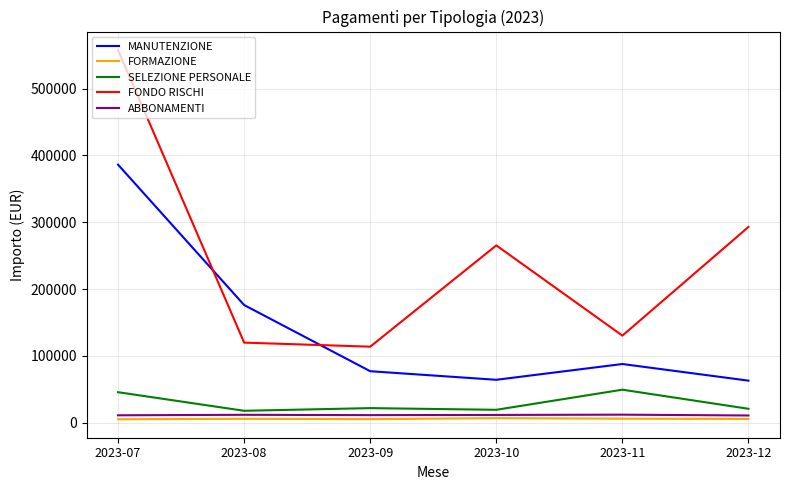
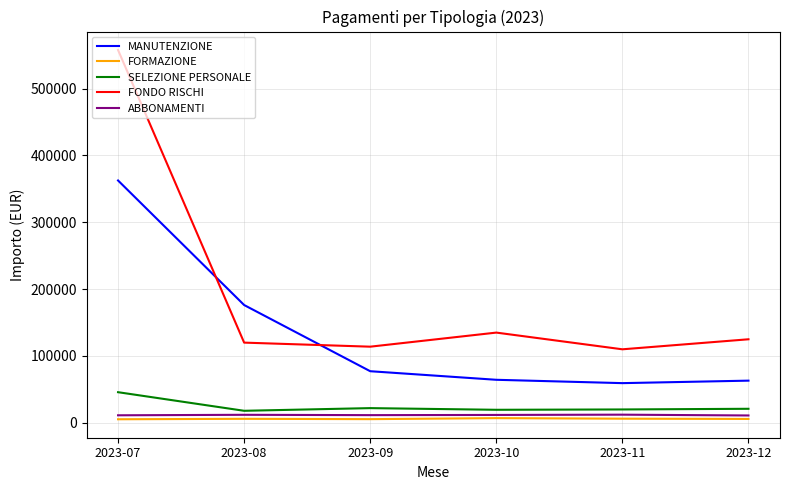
MANUTENZIONE, 2023-07: 390000 -> 360000
FONDO RISCHI, 2023-10: 270000 -> 140000
MANUTENZIONE, 2023-11: 90000 -> 60000
SELEZIONE PERSONALE, 2023-11: 50000 -> 20000
FONDO RISCHI, 2023-11: 130000 -> 110000
FONDO RISCHI, 2023-12: 290000 -> 130000
